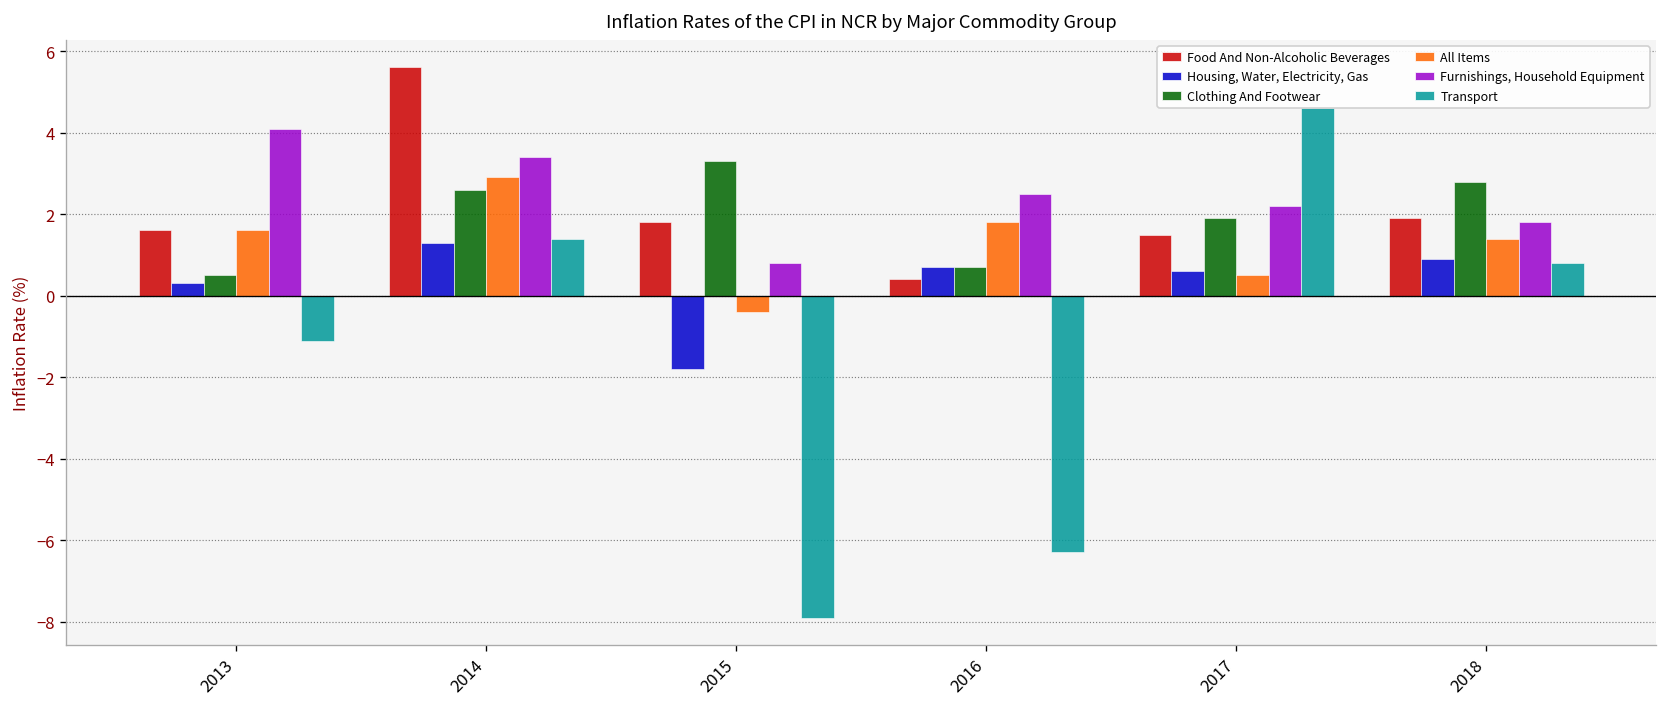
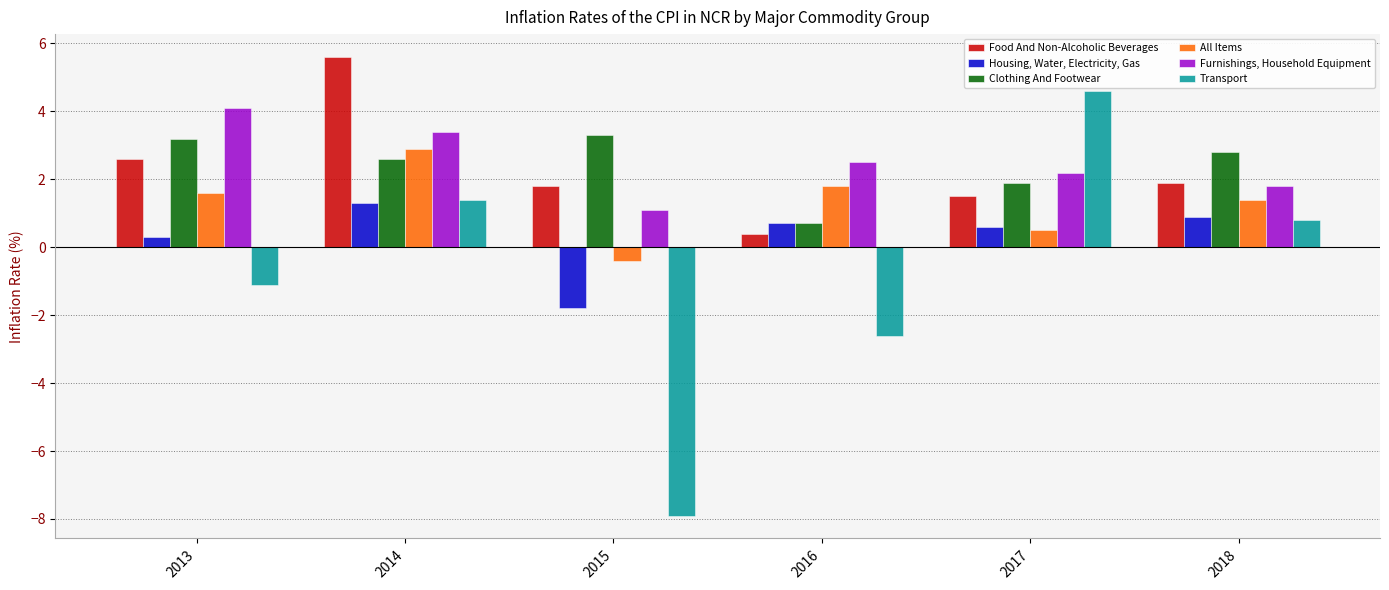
Food And Non-Alcoholic Beverages, 2013: 1.6 -> 2.6
Clothing And Footwear, 2013: 0.5 -> 3.2
Furnishings, Household Equipment, 2015: 0.8 -> 1.1
Transport, 2016: -6.3 -> -2.6
